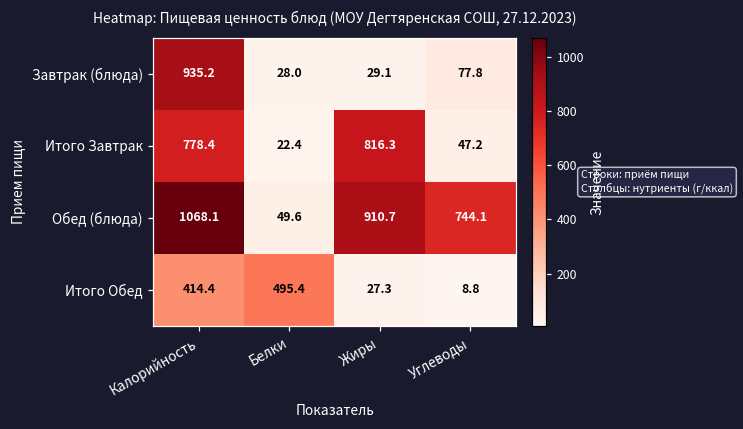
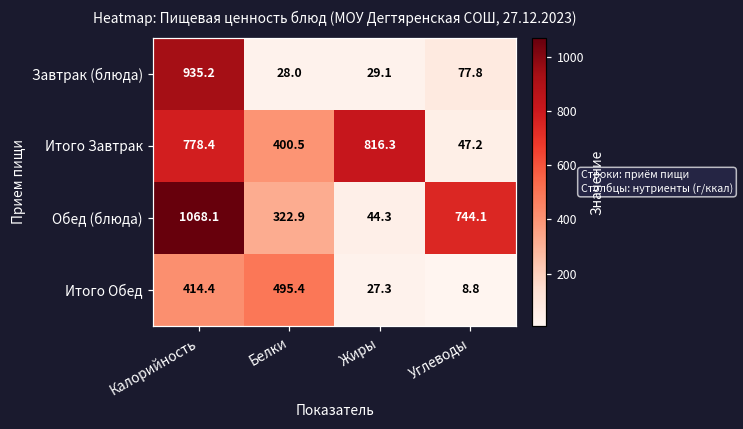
Итого Завтрак, Белки: 22.4 -> 400.5
Обед (блюда), Белки: 49.6 -> 322.9
Обед (блюда), Жиры: 910.7 -> 44.3
